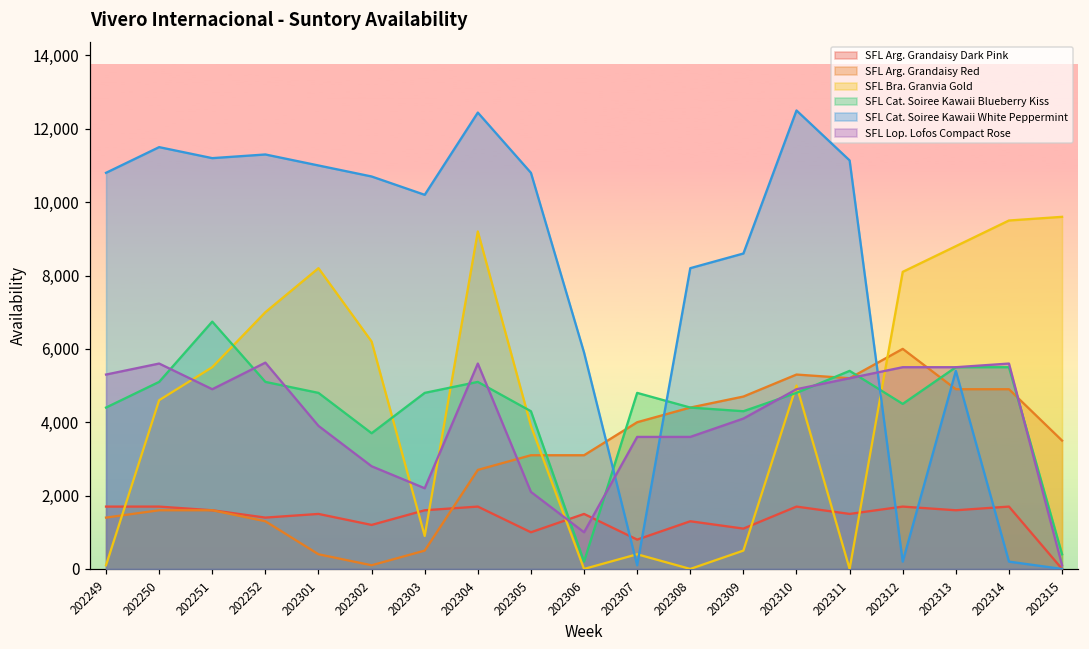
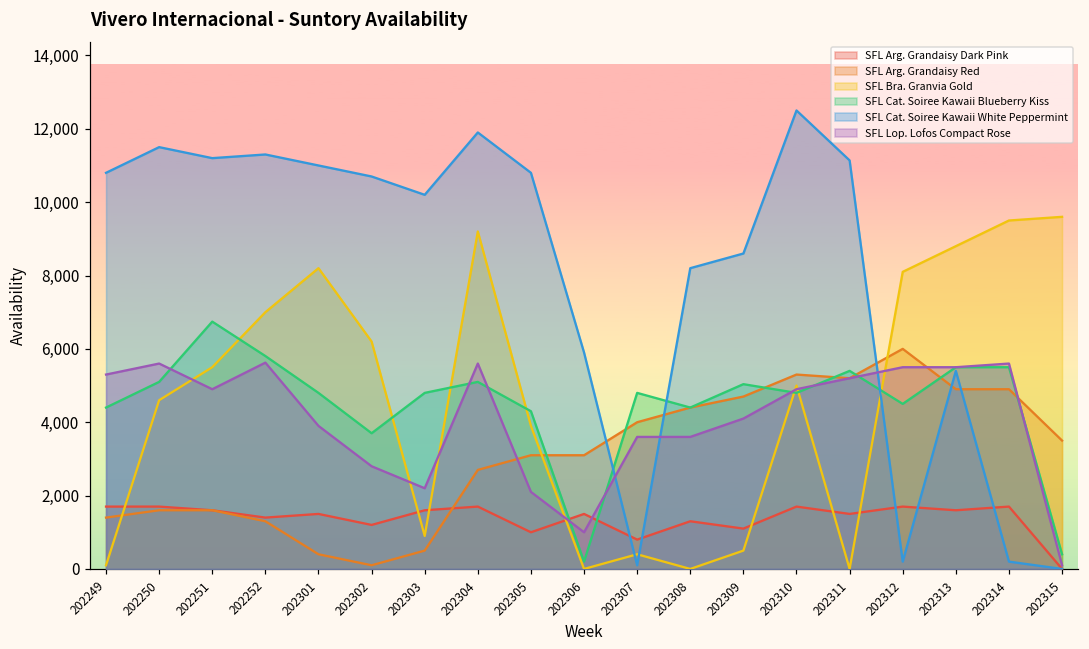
SFL Cat. Soiree Kawaii Blueberry Kiss, 202252: 5,100 -> 5,800
SFL Cat. Soiree Kawaii White Peppermint, 202304: 12,400 -> 11,900
SFL Cat. Soiree Kawaii Blueberry Kiss, 202309: 4,300 -> 5,000
